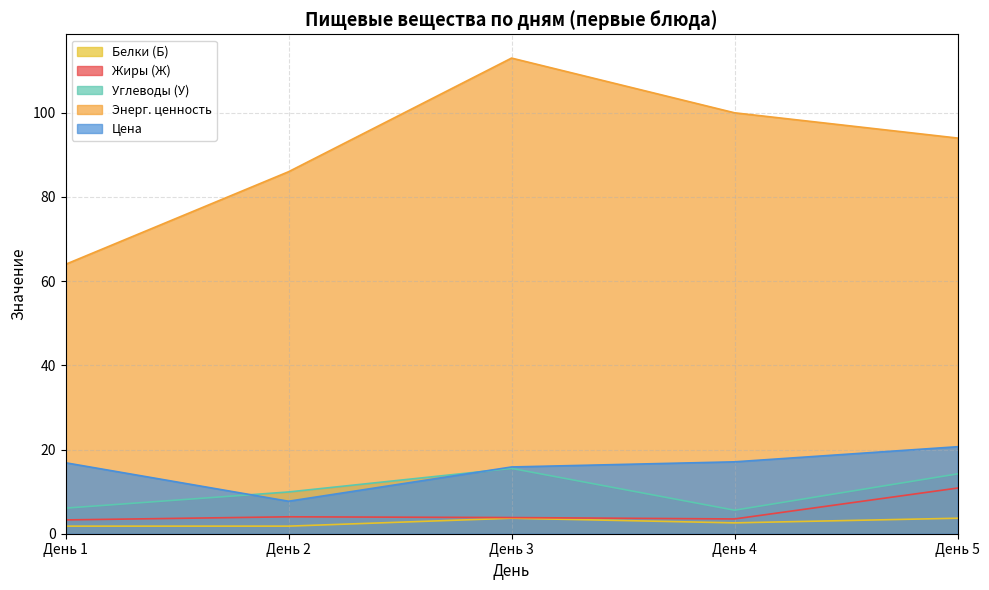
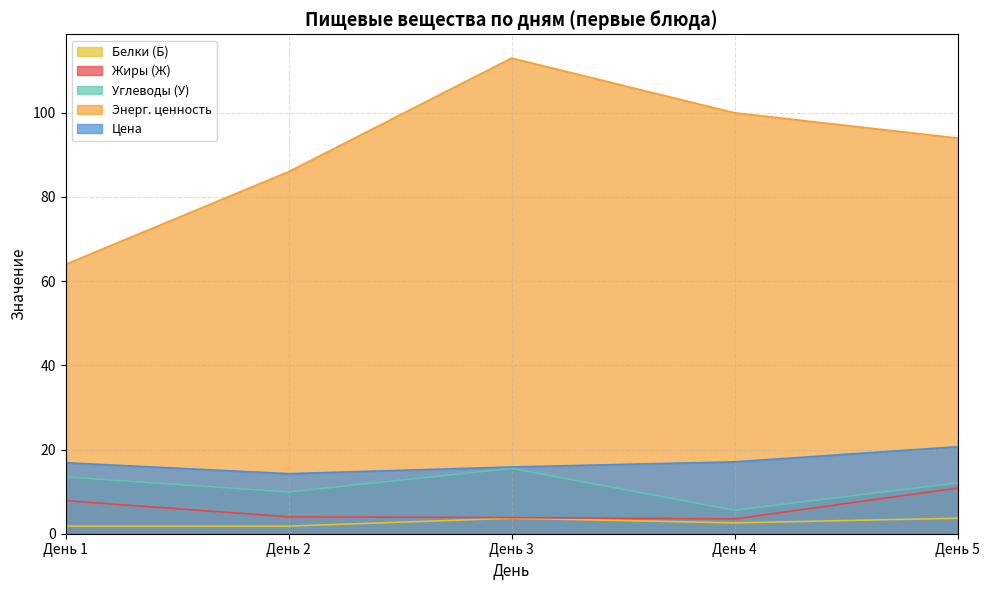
Жиры (Ж), День 1: 3 -> 8
Углеводы (У), День 1: 6 -> 14
Цена, День 2: 8 -> 14
Углеводы (У), День 5: 14 -> 12
